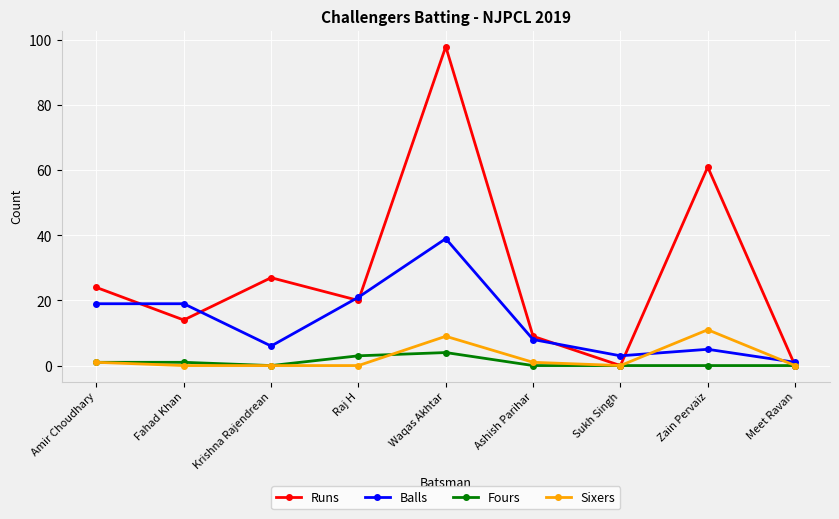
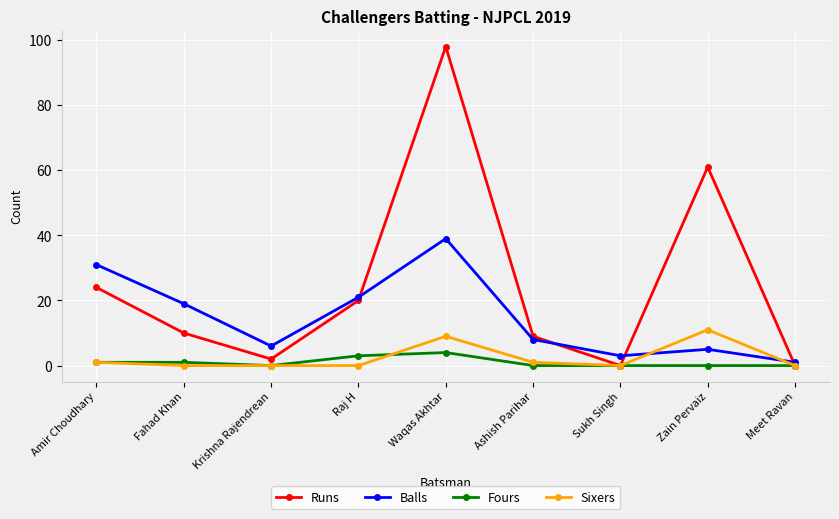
Balls, Amir Choudhary: 19 -> 31
Runs, Fahad Khan: 14 -> 10
Runs, Krishna Rajendrean: 27 -> 2
